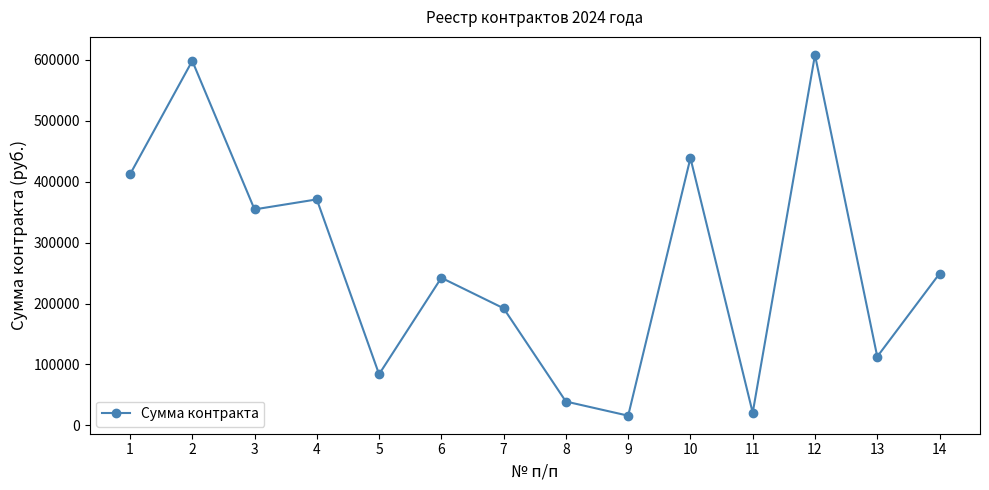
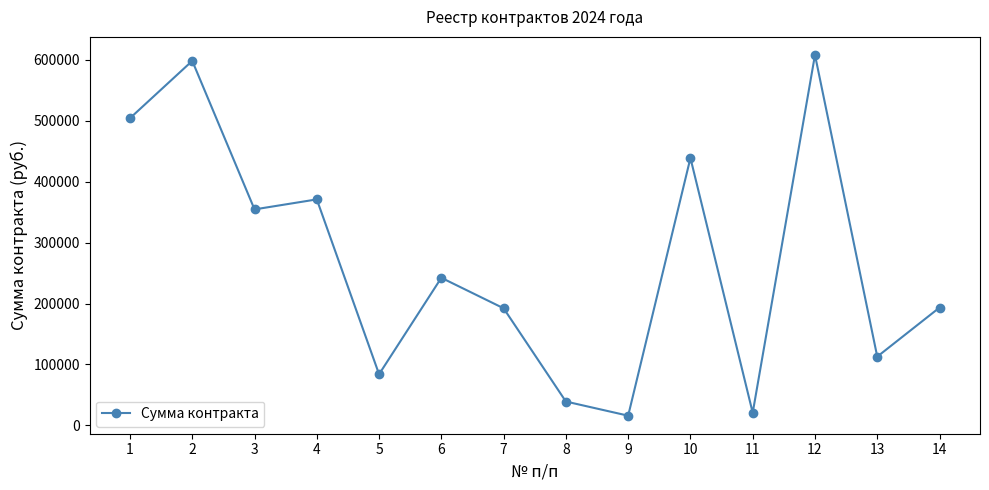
1: 410000 -> 500000
14: 250000 -> 190000
